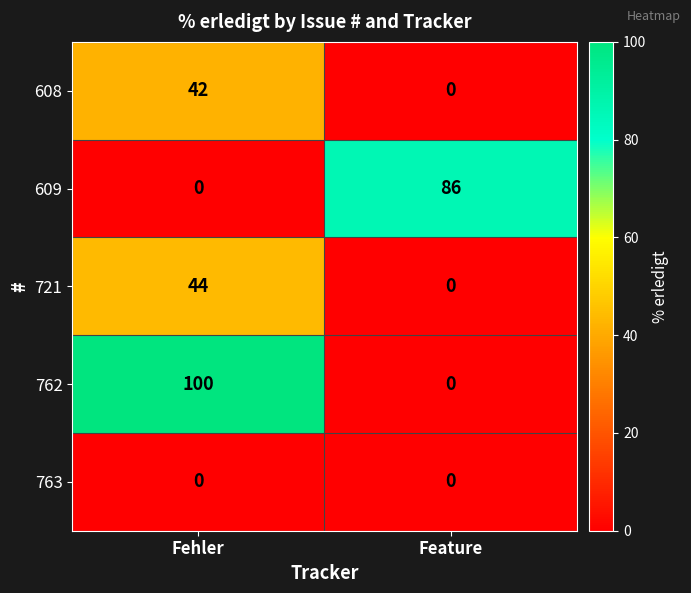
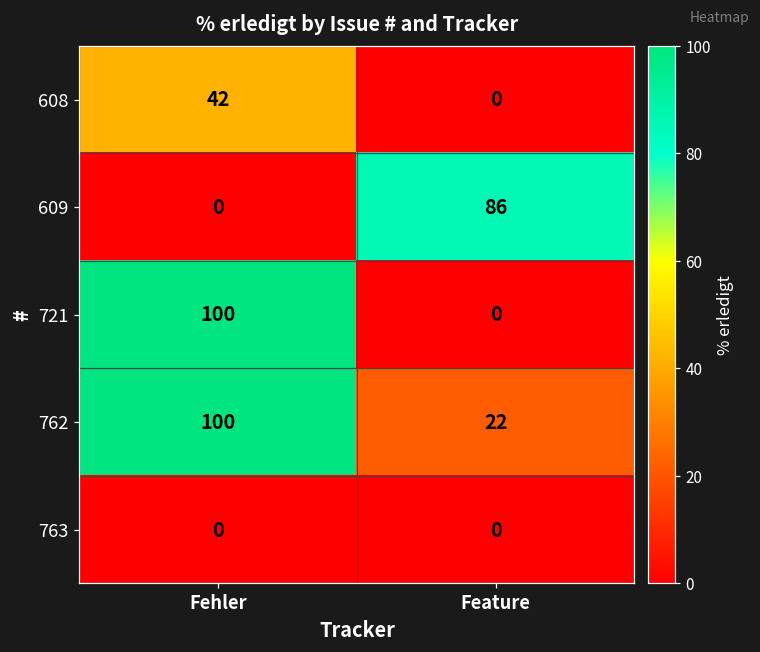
721, Fehler: 44 -> 100
762, Feature: 0 -> 22
